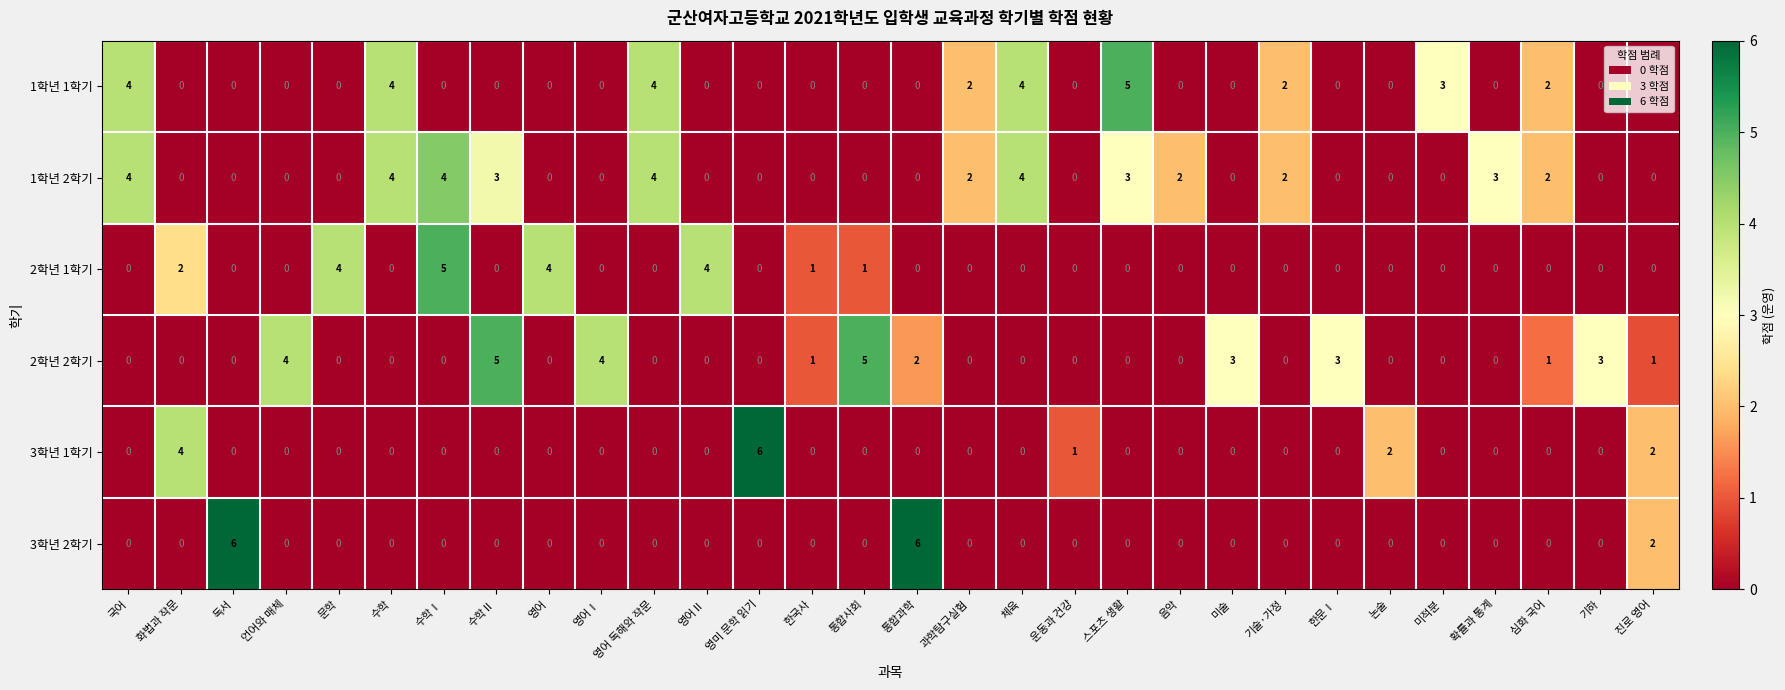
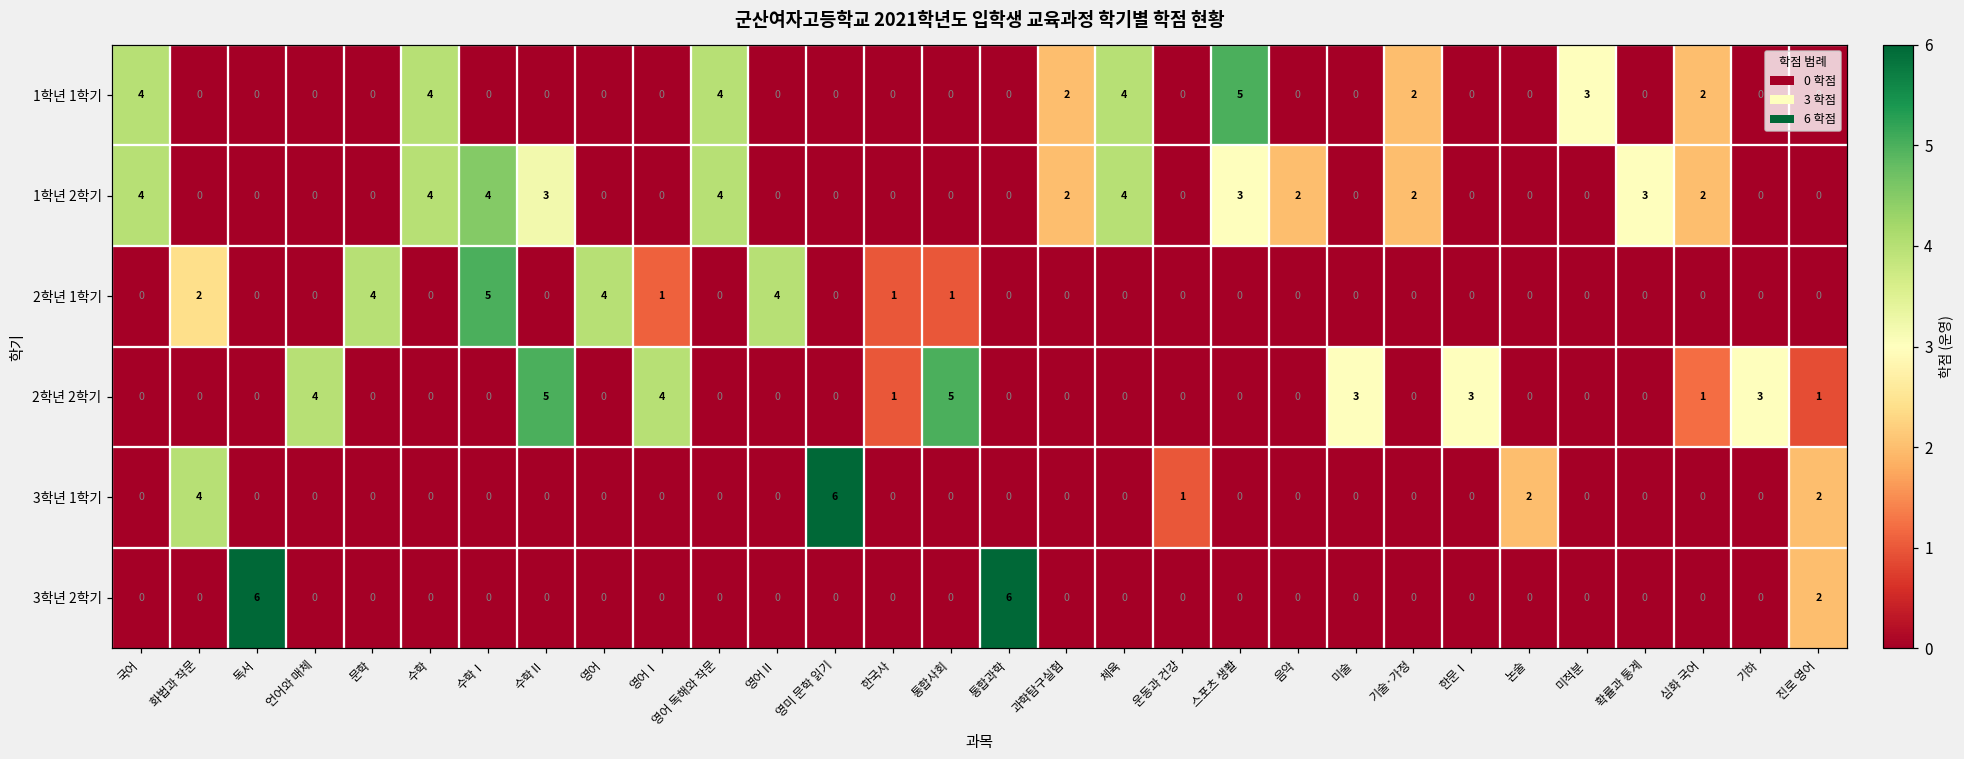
2학년 1학기, 영어Ⅰ: 0 -> 1
2학년 2학기, 통합과학: 2 -> 0
